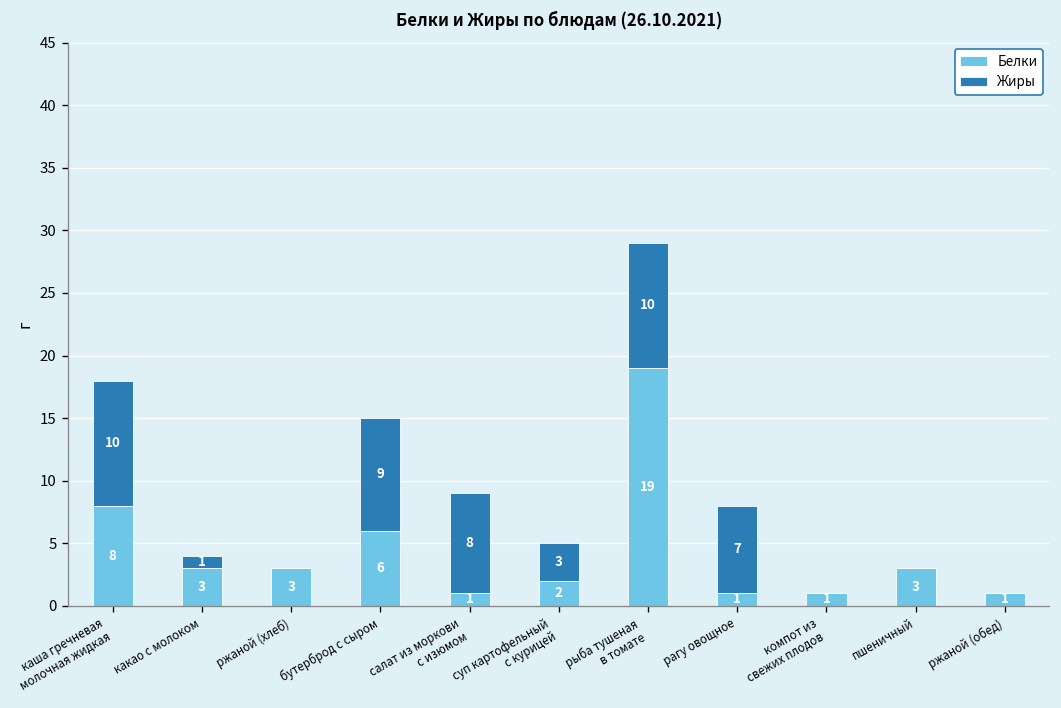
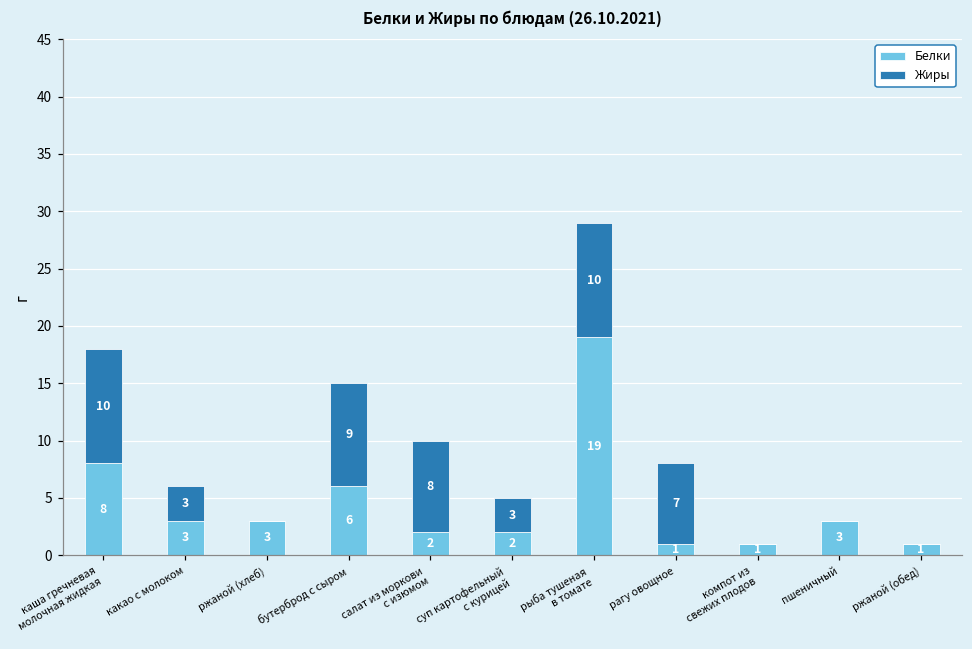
Жиры, какао с молоком: 1 -> 3
Белки, салат из моркови с изюмом: 1 -> 2
